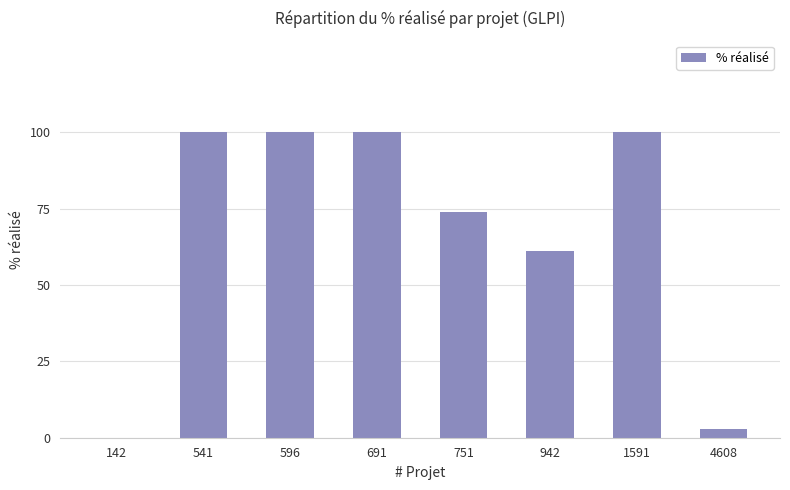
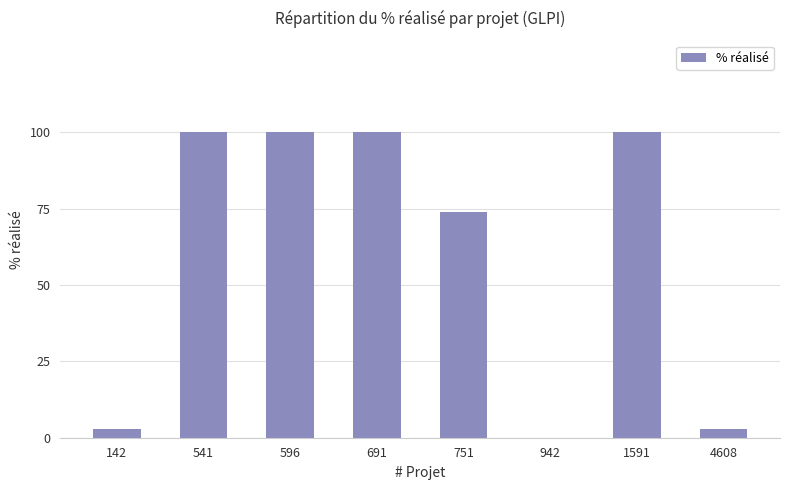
142: 0 -> 3
942: 61 -> 0
